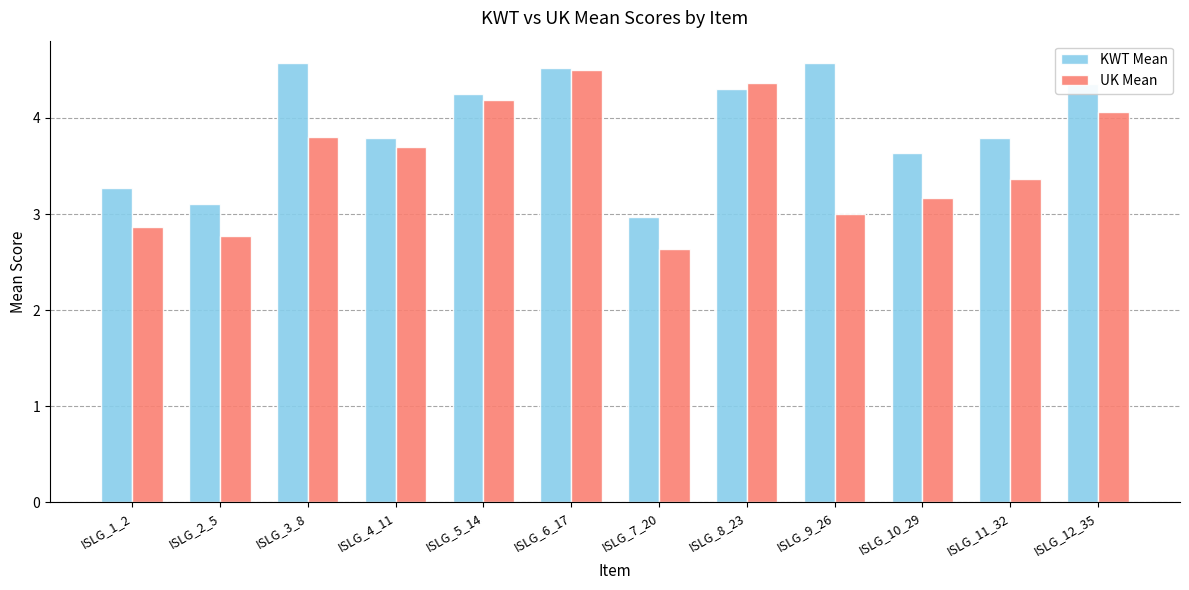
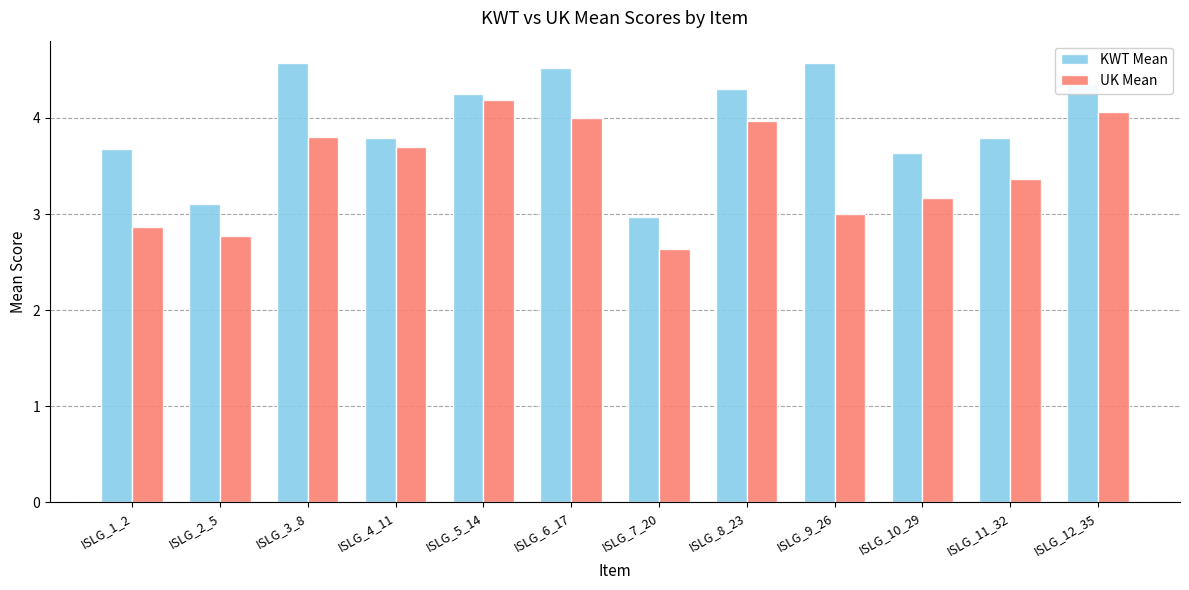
KWT Mean, ISLG_1_2: 3.3 -> 3.7
UK Mean, ISLG_6_17: 4.5 -> 4.0
UK Mean, ISLG_8_23: 4.4 -> 4.0
